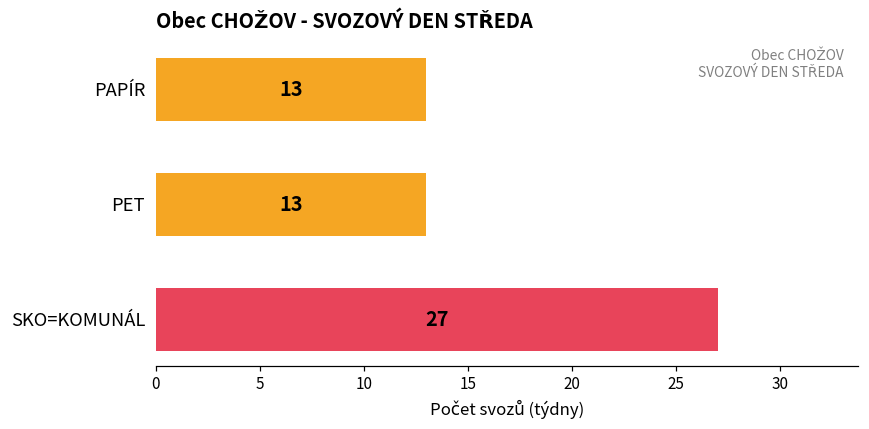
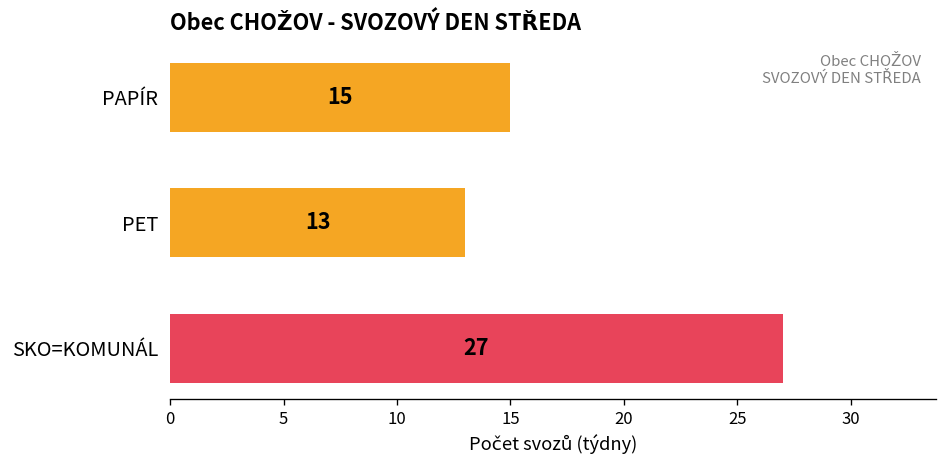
PAPÍR: 13 -> 15
